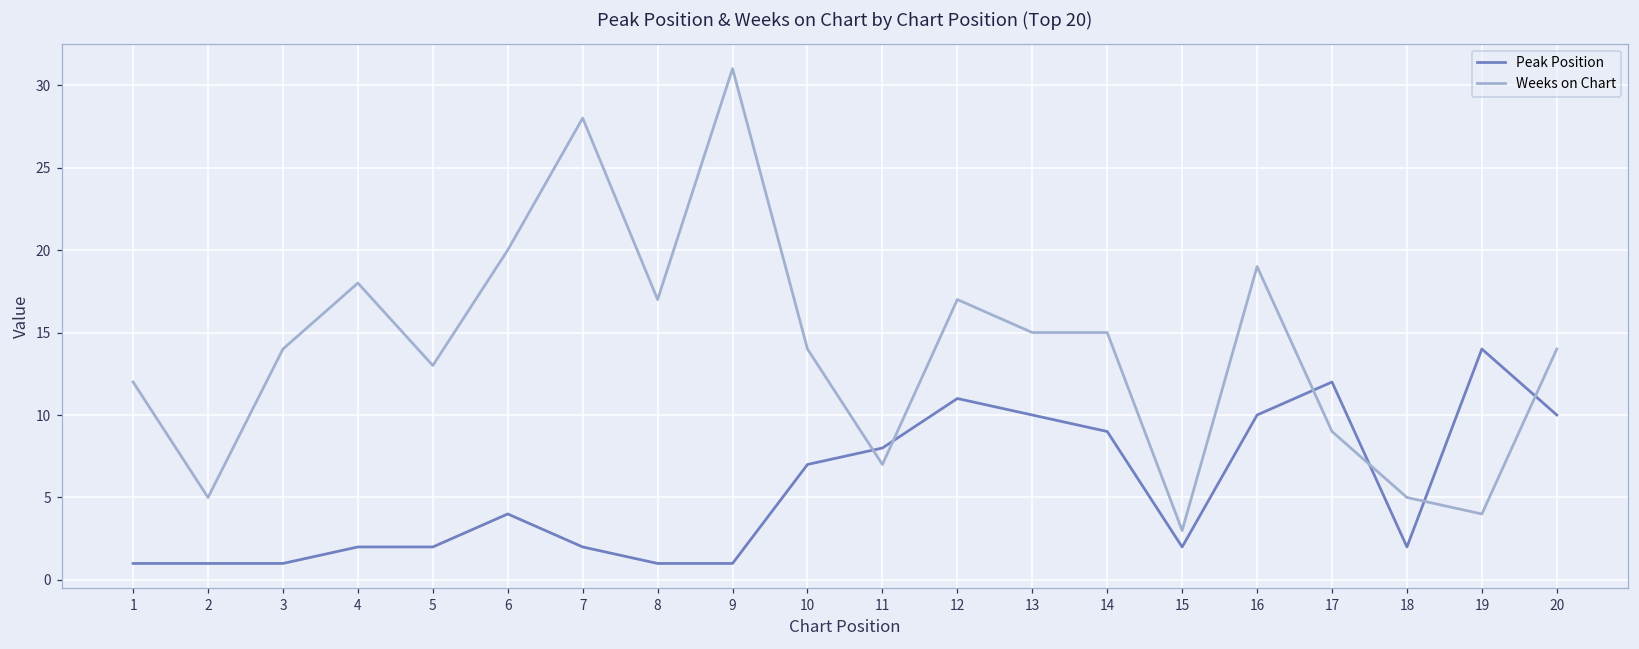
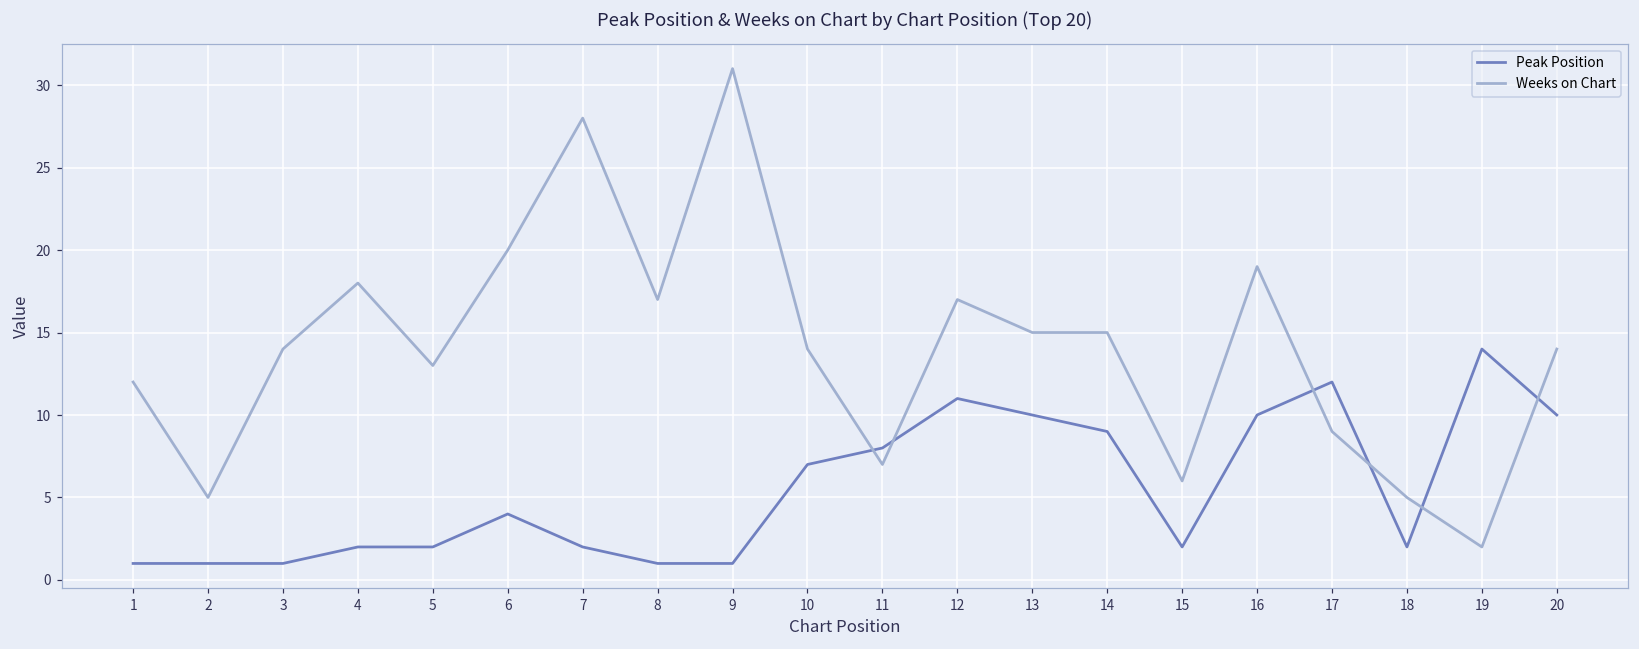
Weeks on Chart, 15: 3 -> 6
Weeks on Chart, 19: 4 -> 2
